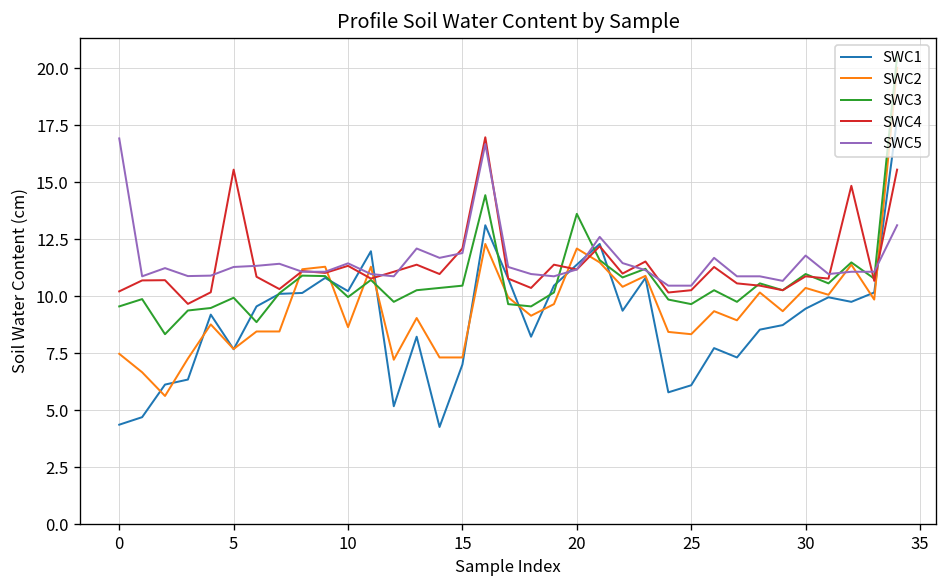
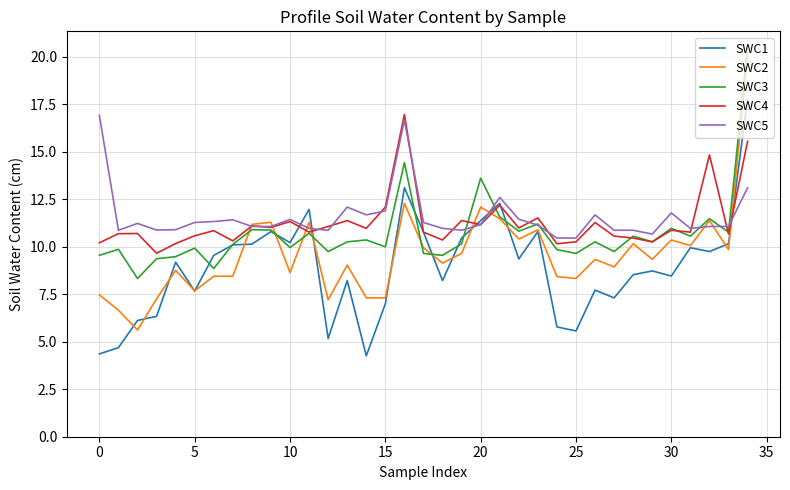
SWC4, 5: 15.6 -> 10.6
SWC3, 15: 10.5 -> 10.0
SWC1, 25: 6.1 -> 5.6
SWC1, 30: 9.5 -> 8.5
